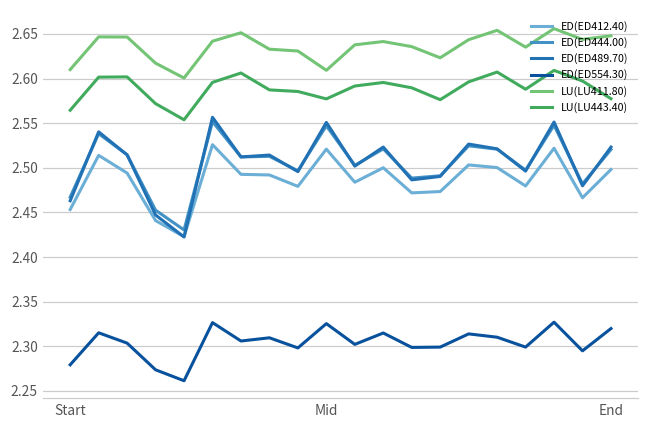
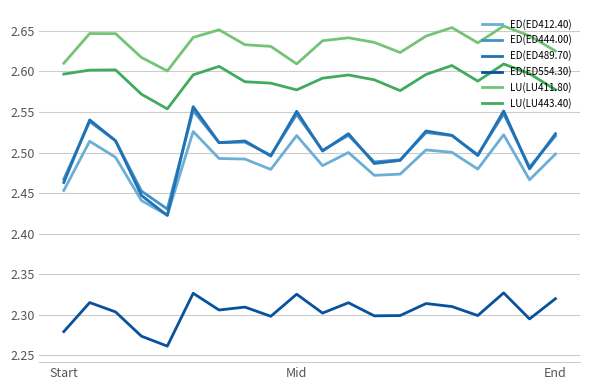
LU(LU443.40), Start: 2.56 -> 2.60
LU(LU411.80), End: 2.65 -> 2.63
